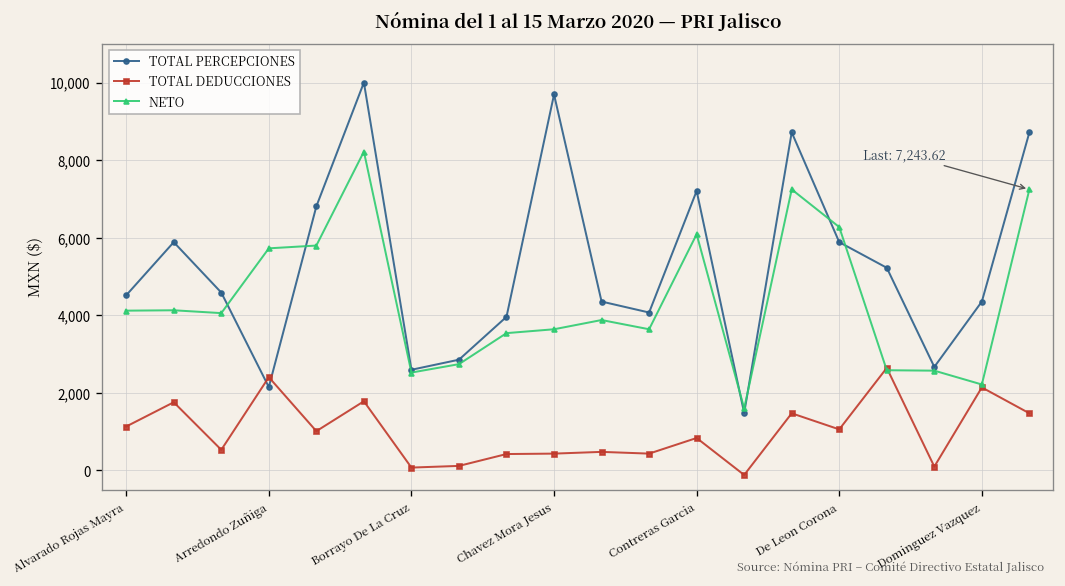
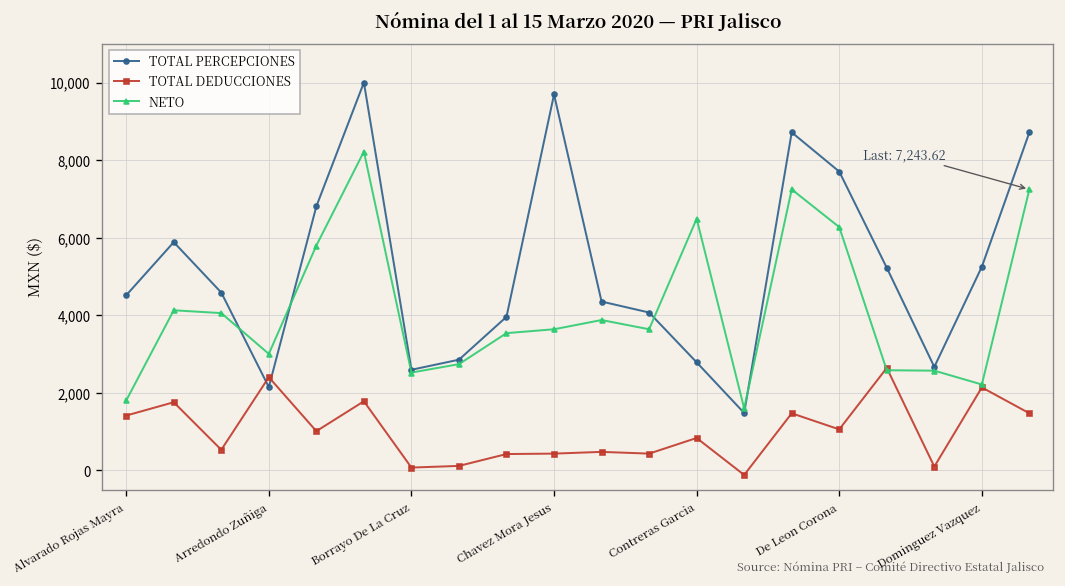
TOTAL DEDUCCIONES, Alvarado Rojas Mayra: 1,100 -> 1,400
NETO, Alvarado Rojas Mayra: 4,100 -> 1,800
NETO, Arredondo Zuñiga: 5,700 -> 3,000
TOTAL PERCEPCIONES, Contreras Garcia: 7,200 -> 2,800
NETO, Contreras Garcia: 6,100 -> 6,500
TOTAL PERCEPCIONES, De Leon Corona: 5,900 -> 7,700
TOTAL PERCEPCIONES, Dominguez Vazquez: 4,400 -> 5,200
